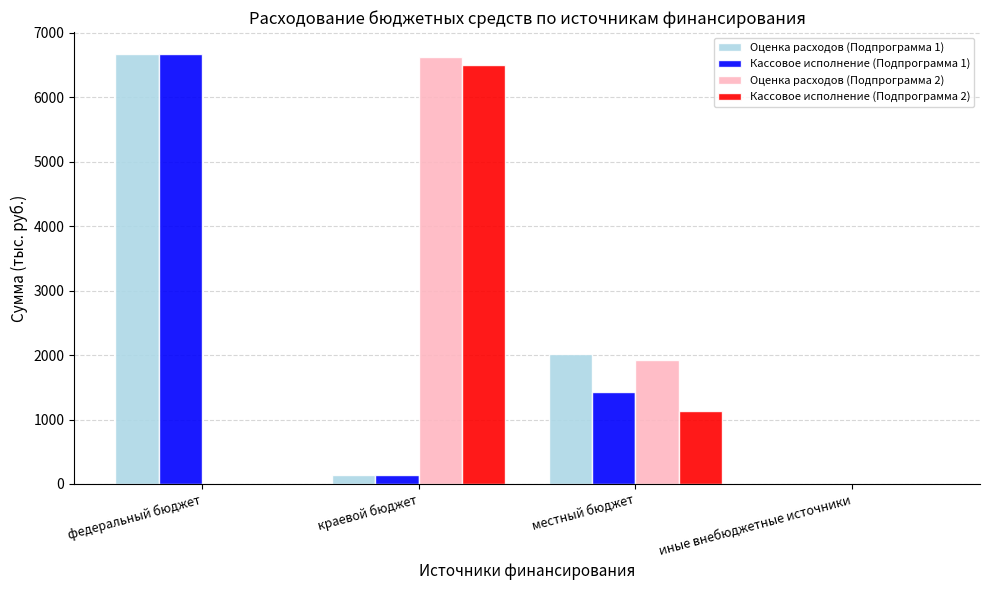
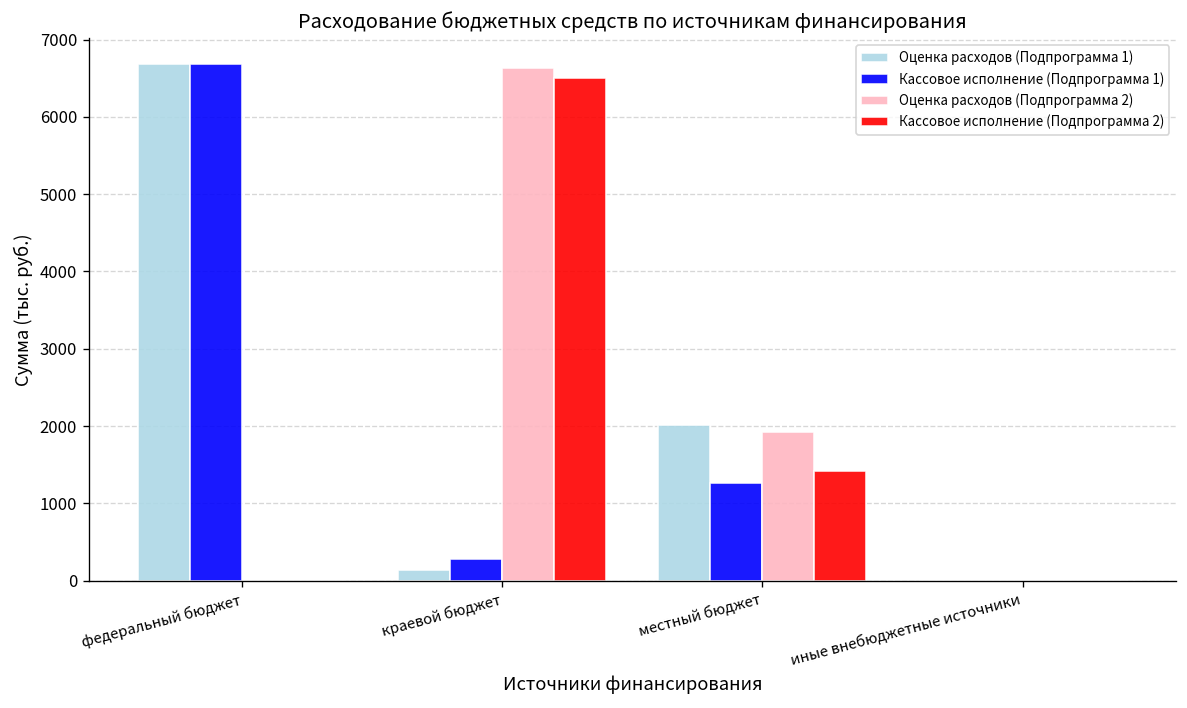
Кассовое исполнение (Подпрограмма 1), краевой бюджет: 100 -> 300
Кассовое исполнение (Подпрограмма 1), местный бюджет: 1400 -> 1300
Кассовое исполнение (Подпрограмма 2), местный бюджет: 1100 -> 1400
